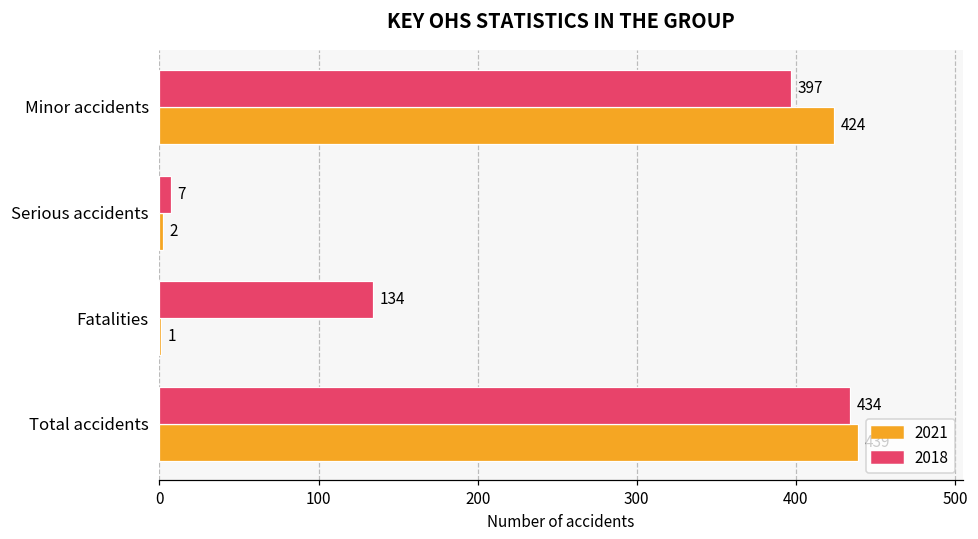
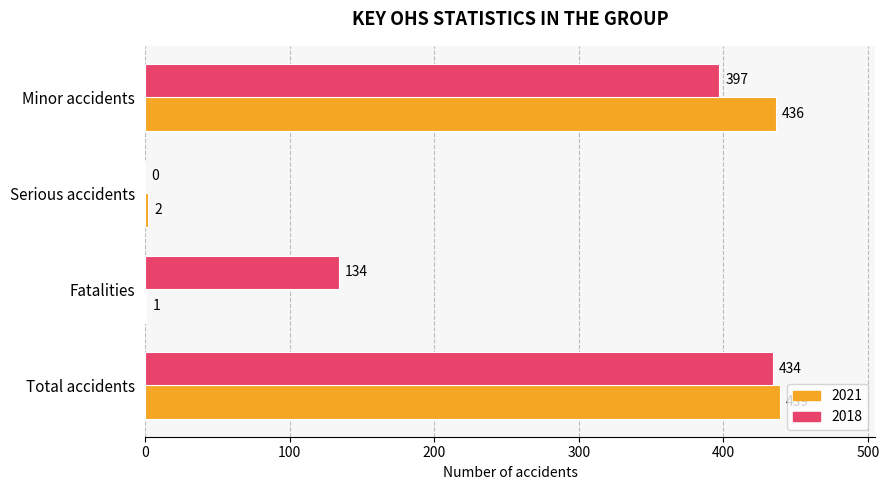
2021, Minor accidents: 424 -> 436
2018, Serious accidents: 7 -> 0
